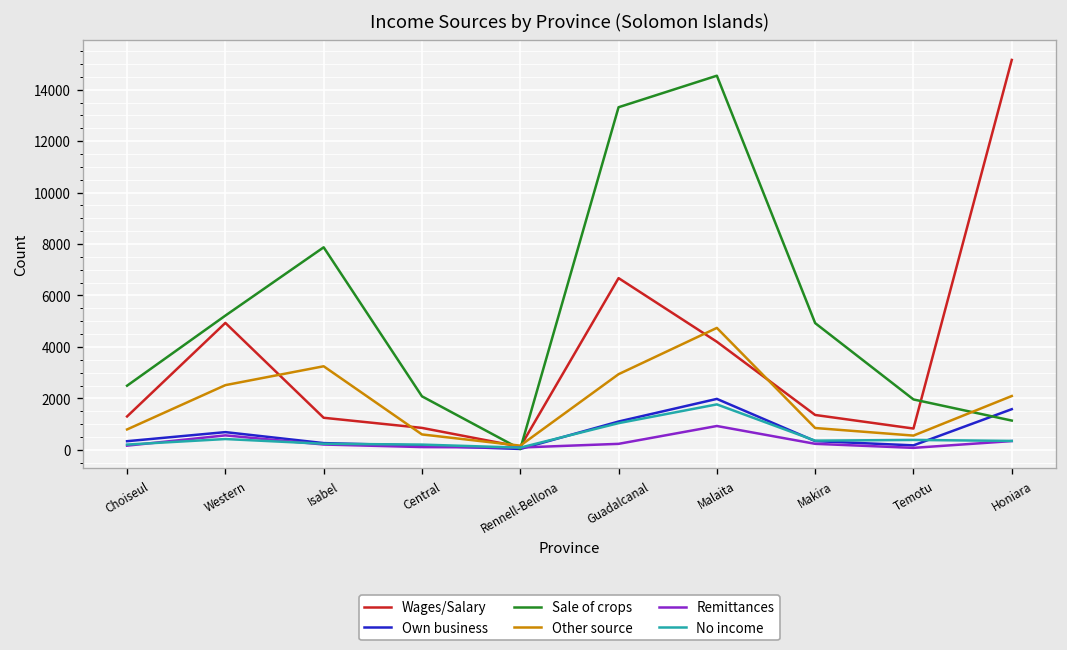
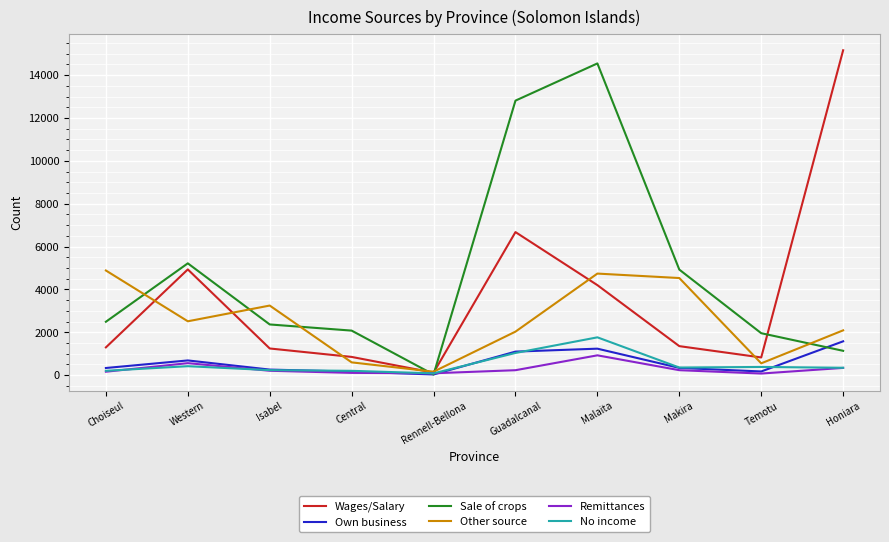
Other source, Choiseul: 800 -> 4900
Sale of crops, Isabel: 7900 -> 2400
Sale of crops, Guadalcanal: 13300 -> 12800
Other source, Guadalcanal: 2900 -> 2000
Own business, Malaita: 2000 -> 1200
Other source, Makira: 800 -> 4500
